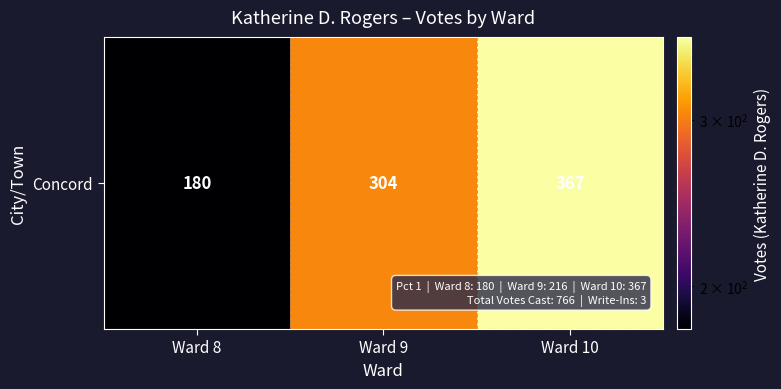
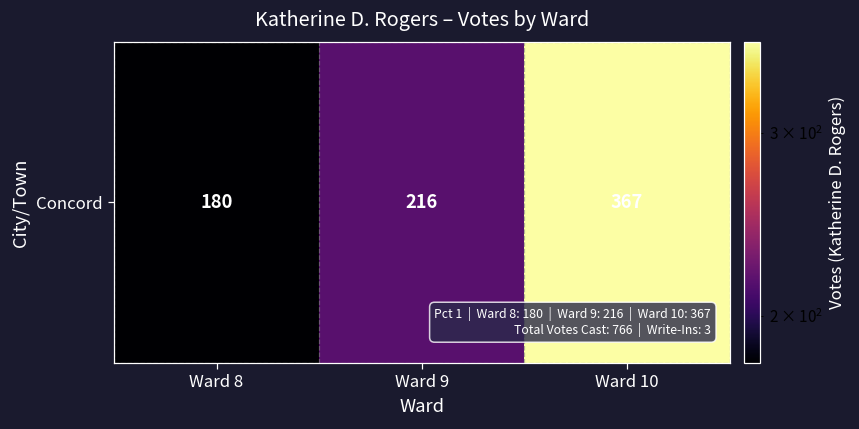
Concord, Ward 9: 304 -> 216
